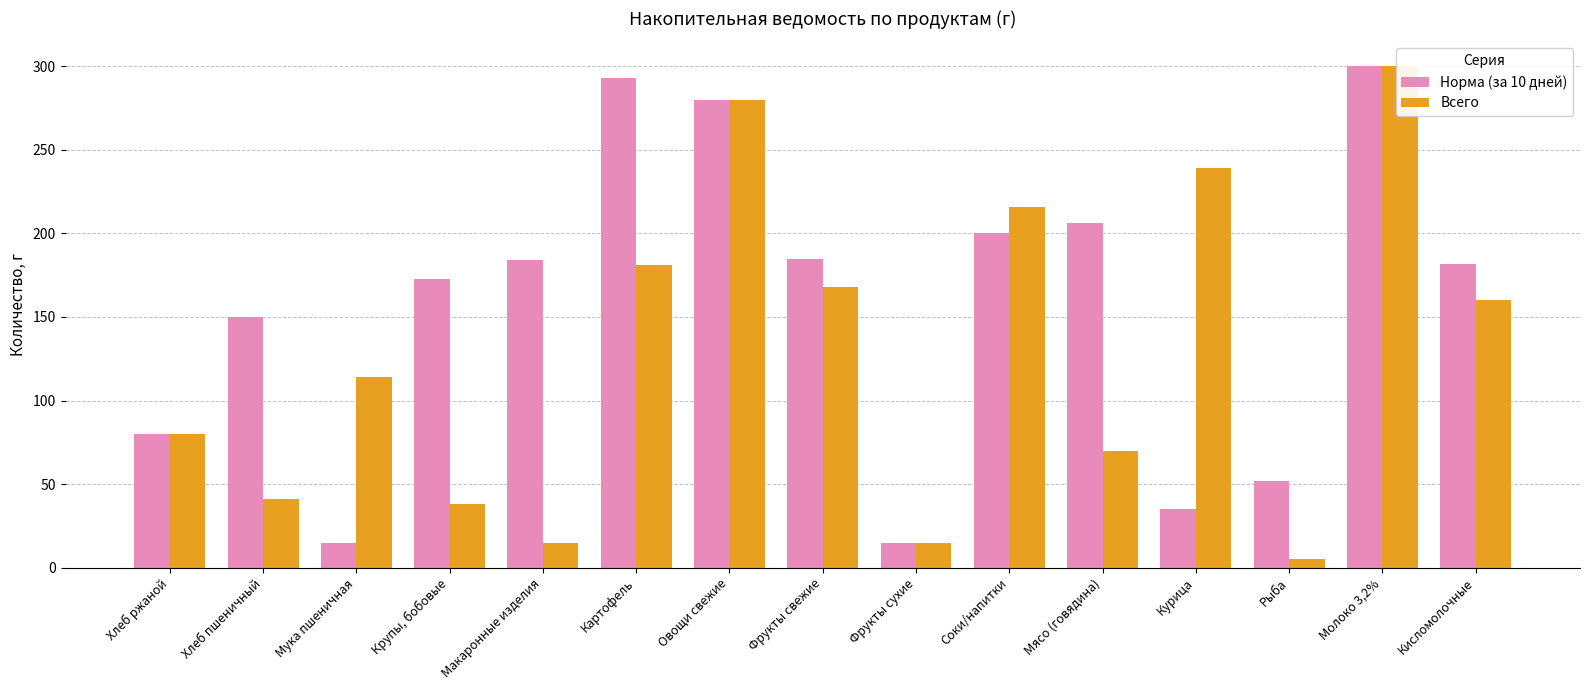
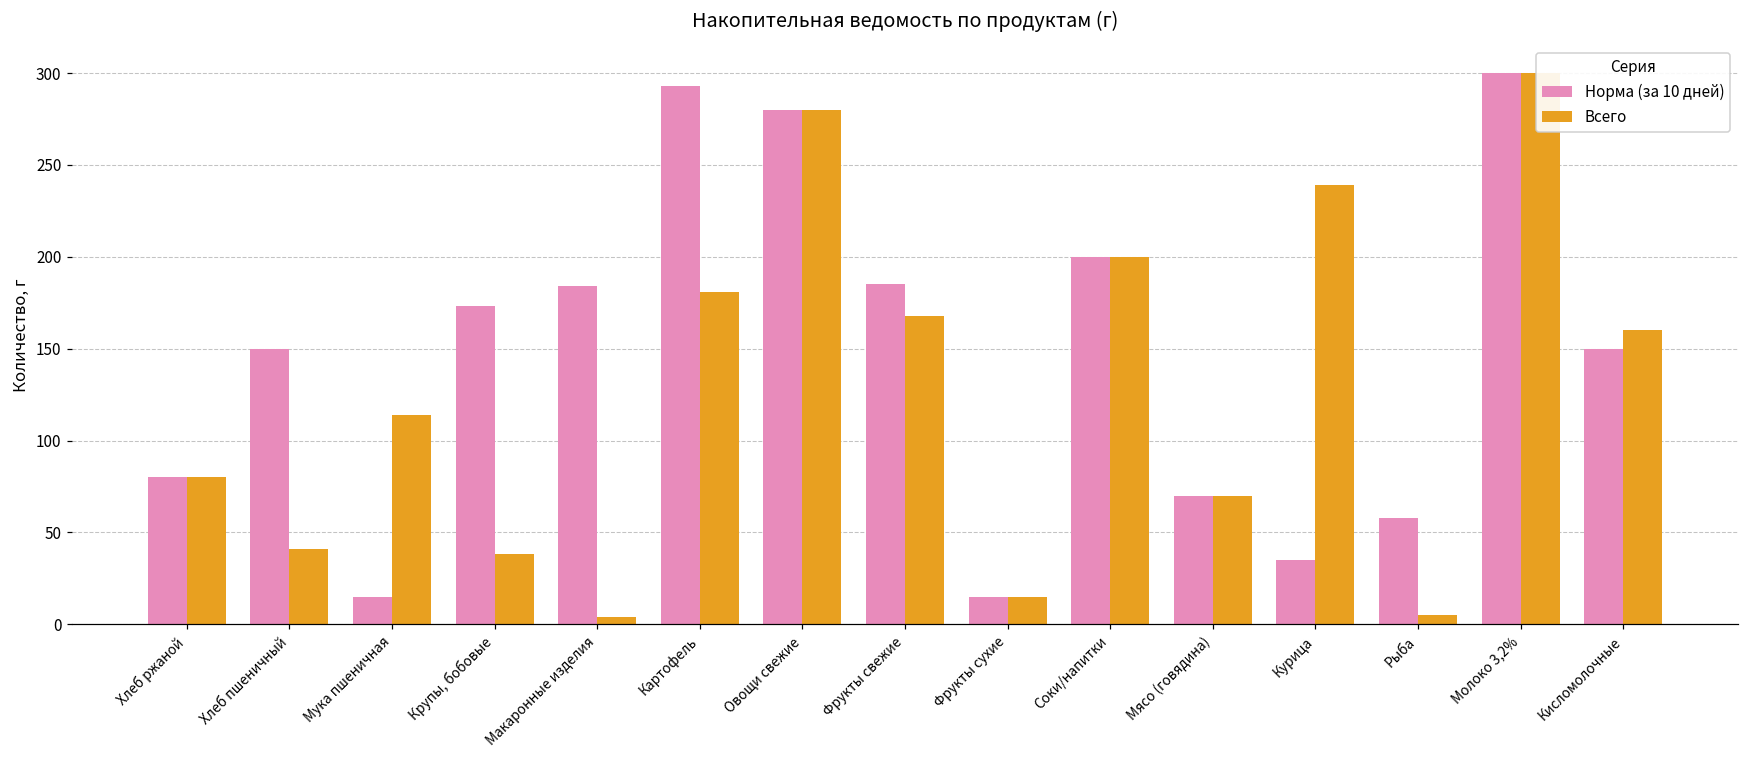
Всего, Макаронные изделия: 15 -> 4
Всего, Соки/напитки: 216 -> 200
Норма (за 10 дней), Мясо (говядина): 206 -> 70
Норма (за 10 дней), Рыба: 52 -> 58
Норма (за 10 дней), Кисломолочные: 182 -> 150
